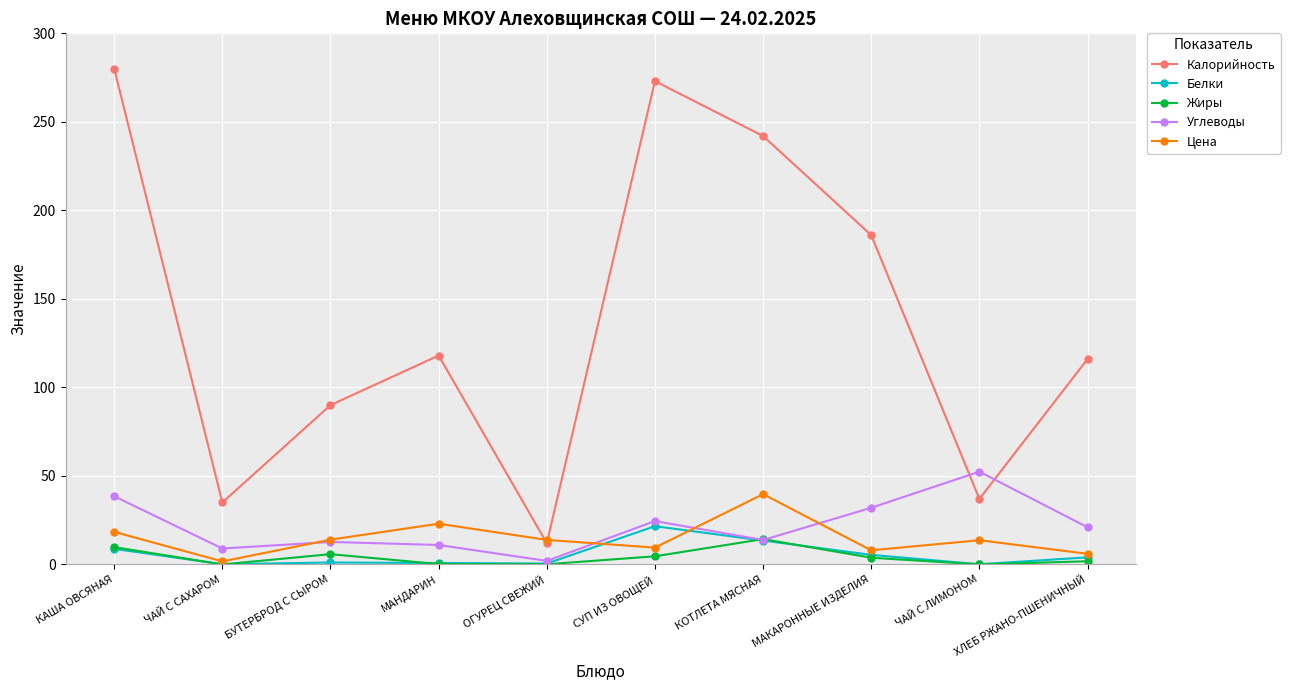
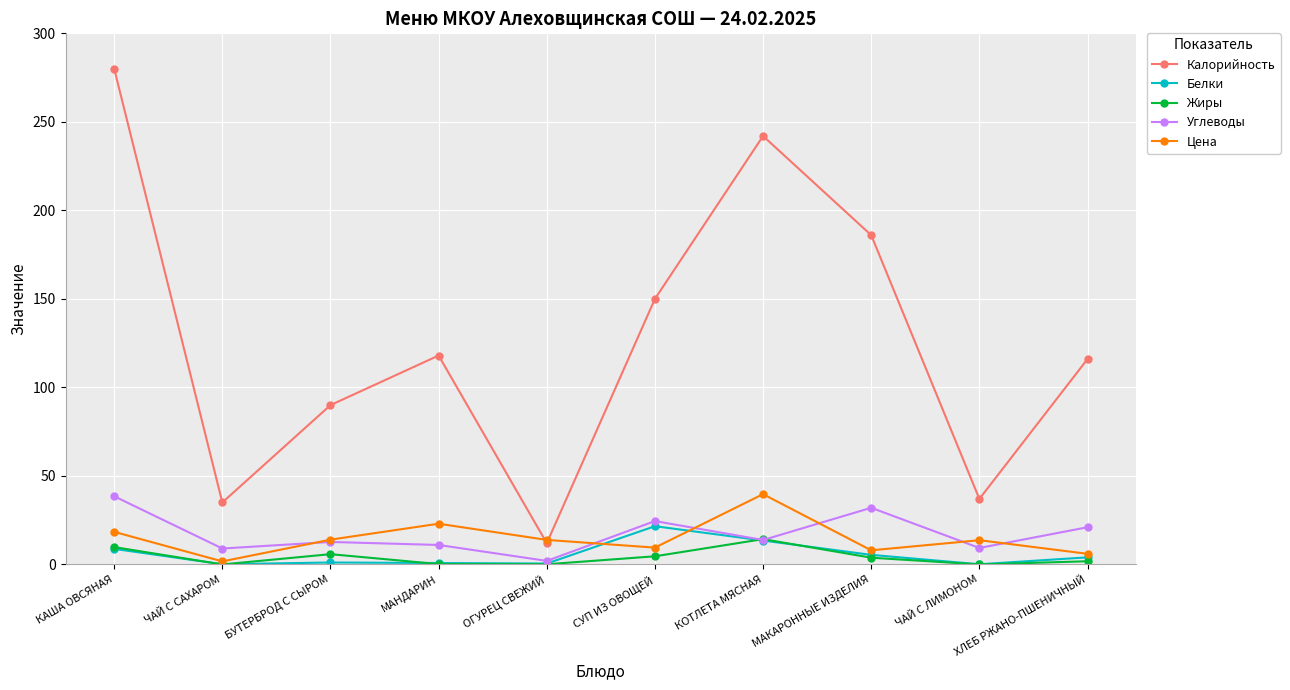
Калорийность, СУП ИЗ ОВОЩЕЙ: 273 -> 150
Углеводы, ЧАЙ С ЛИМОНОМ: 52 -> 9
